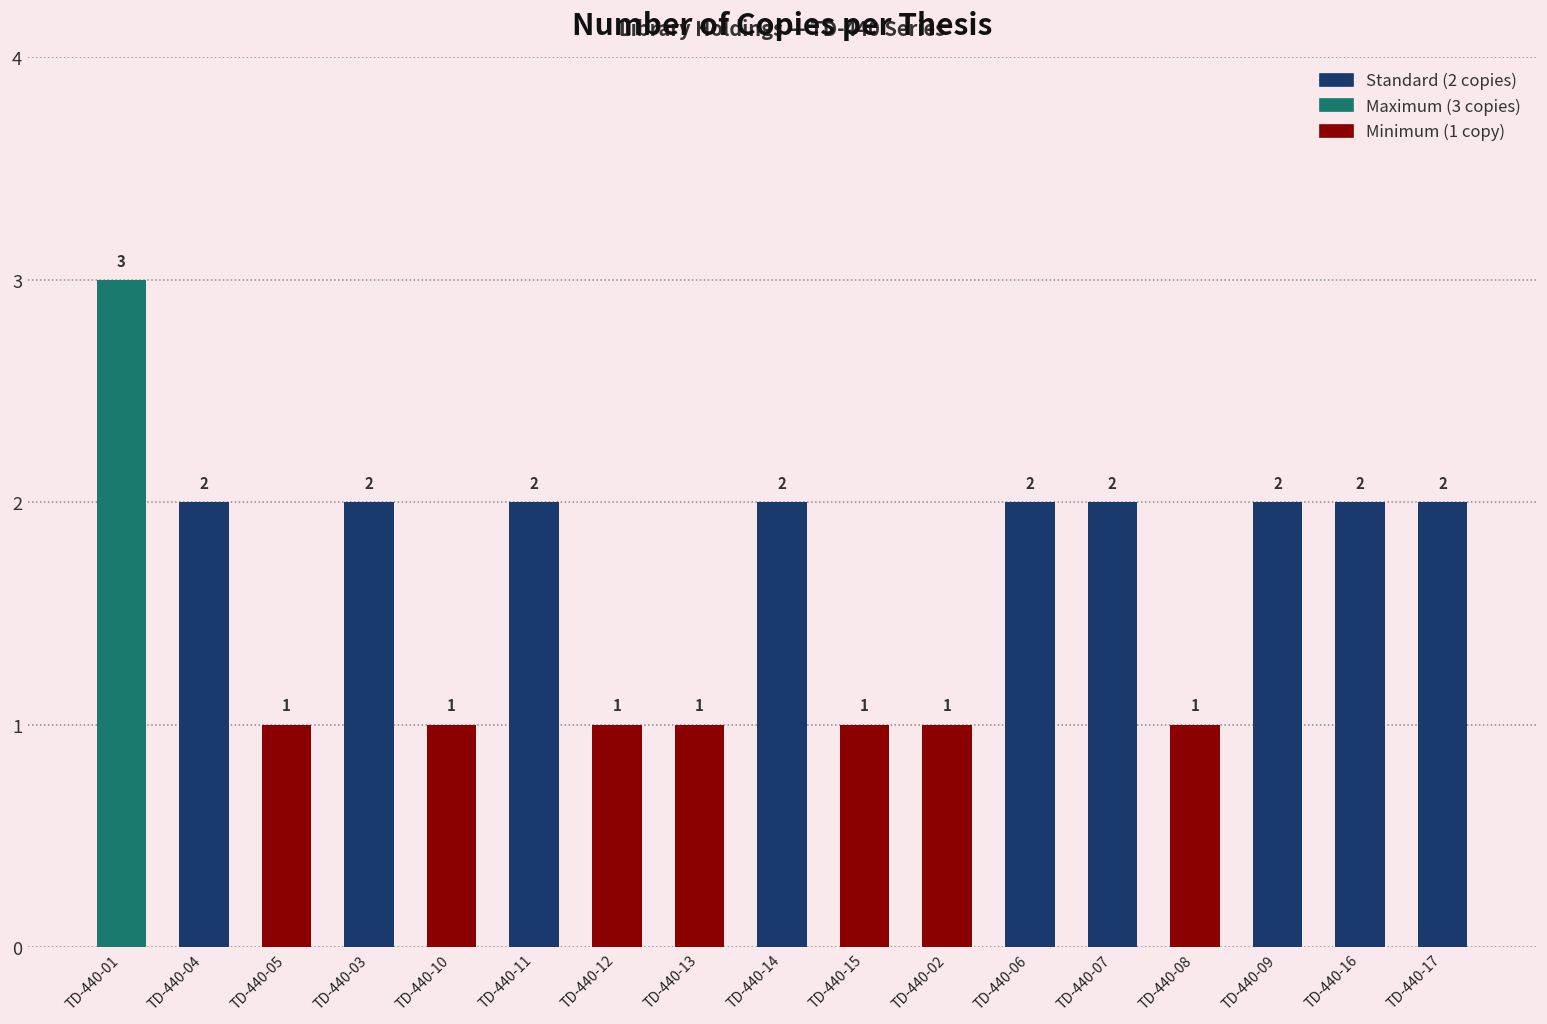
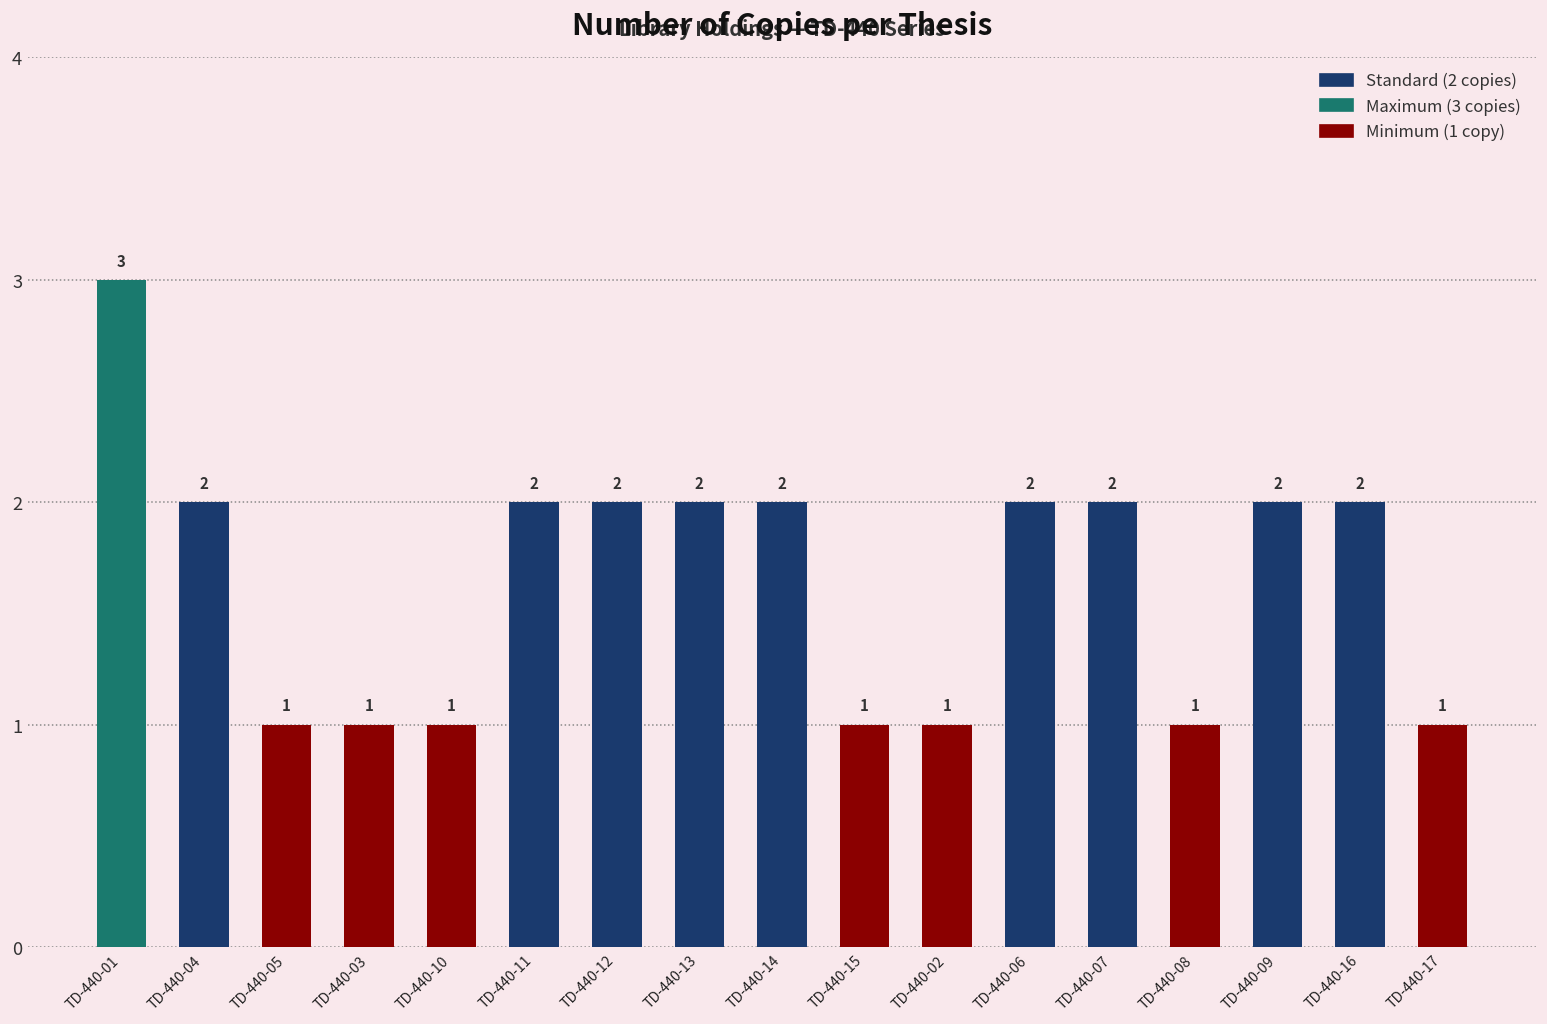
TD-440-03: 2 -> 1
TD-440-12: 1 -> 2
TD-440-13: 1 -> 2
TD-440-17: 2 -> 1
